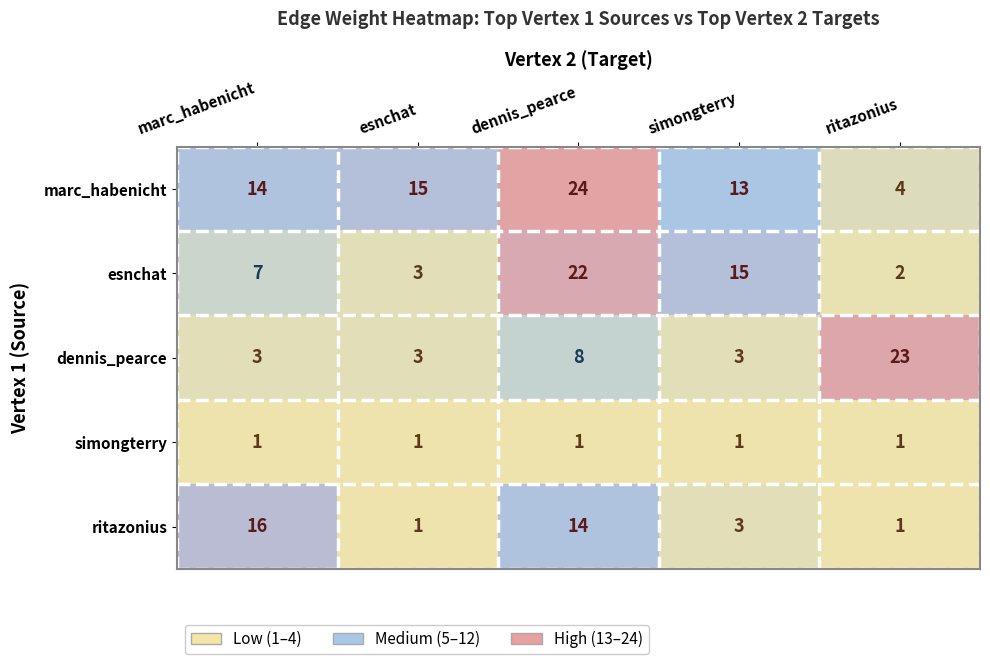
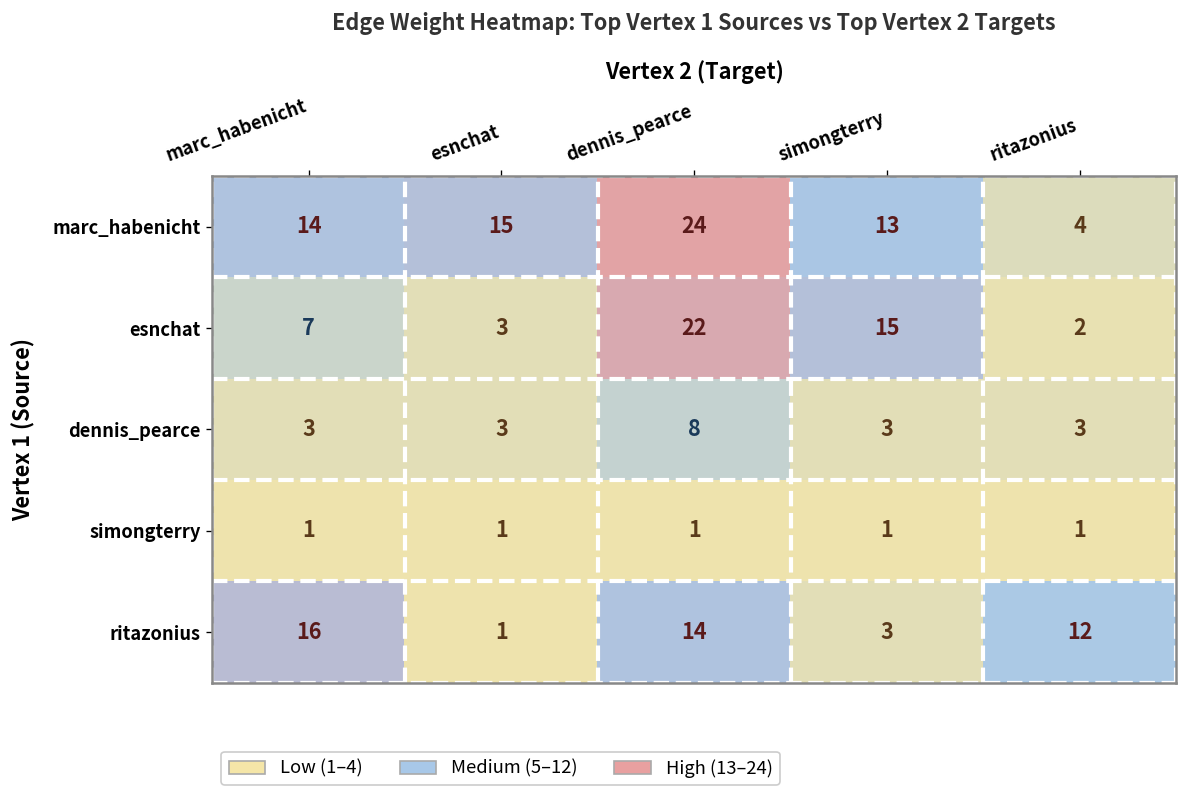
dennis_pearce, ritazonius: 23 -> 3
ritazonius, ritazonius: 1 -> 12
